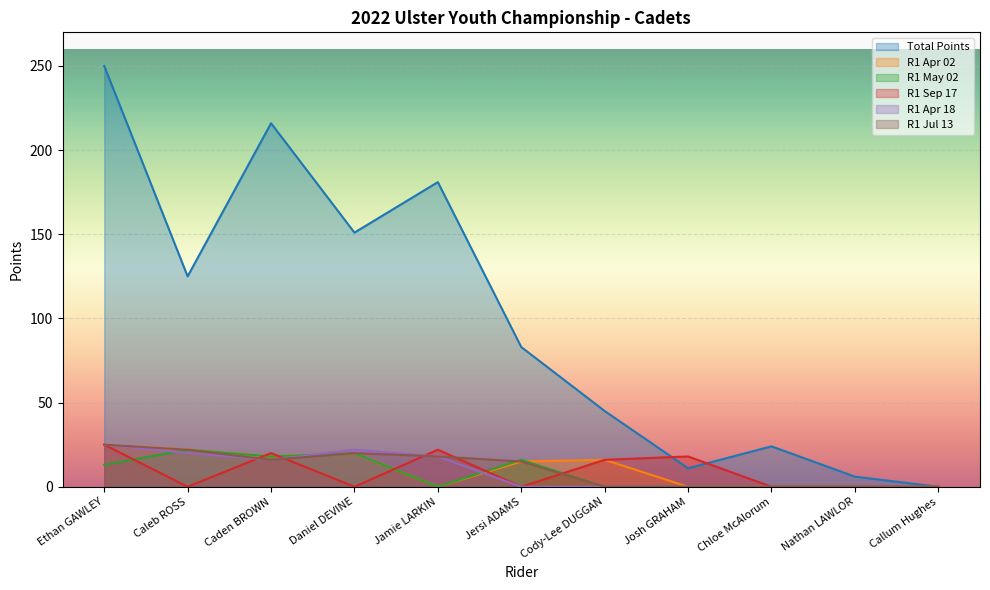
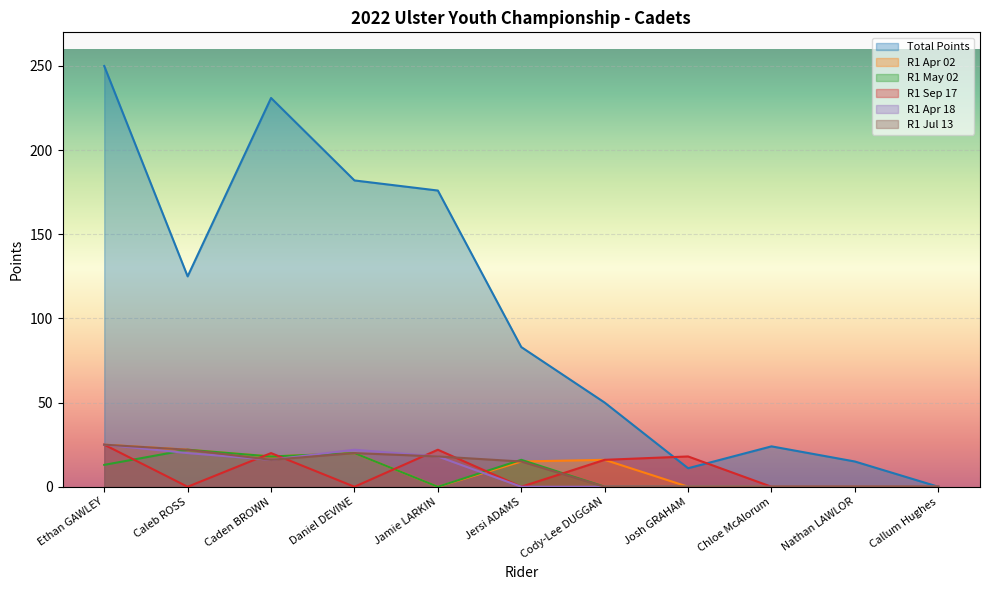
Total Points, Caden BROWN: 216 -> 231
Total Points, Daniel DEVINE: 151 -> 182
Total Points, Jamie LARKIN: 181 -> 176
Total Points, Cody-Lee DUGGAN: 45 -> 50
Total Points, Nathan LAWLOR: 6 -> 15
